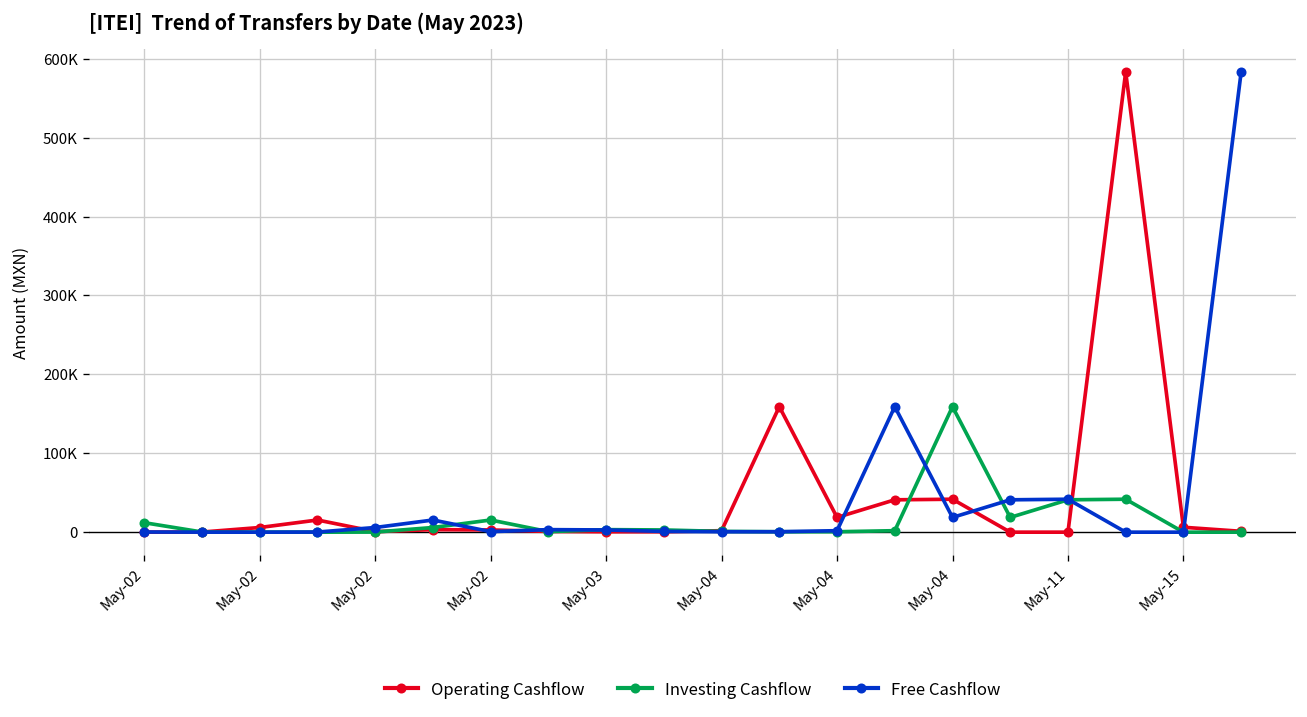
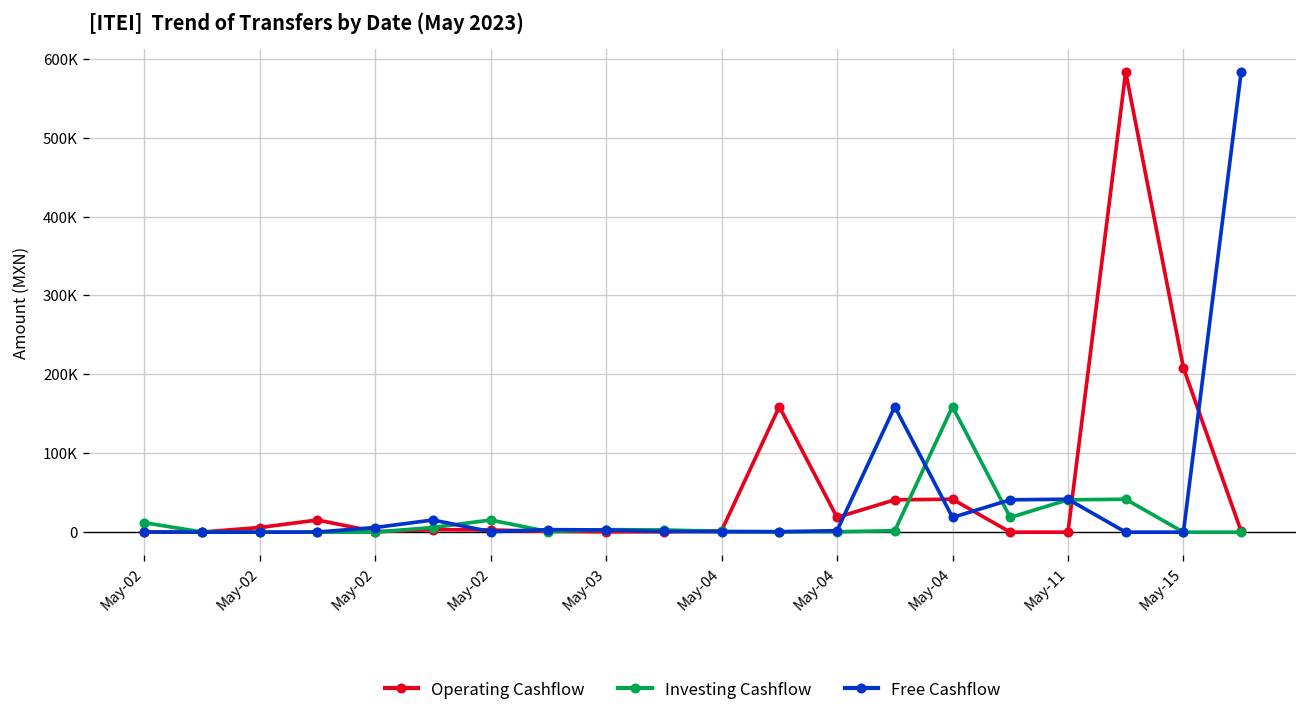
Operating Cashflow, May-15: 10000 -> 210000
